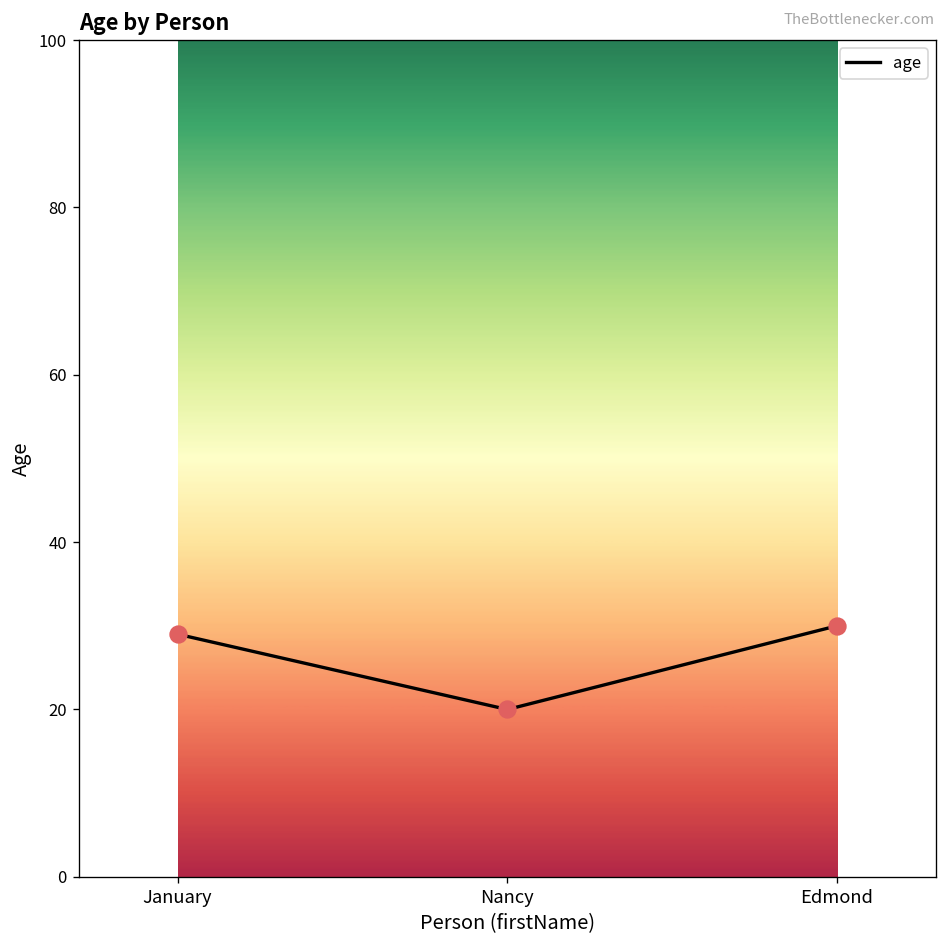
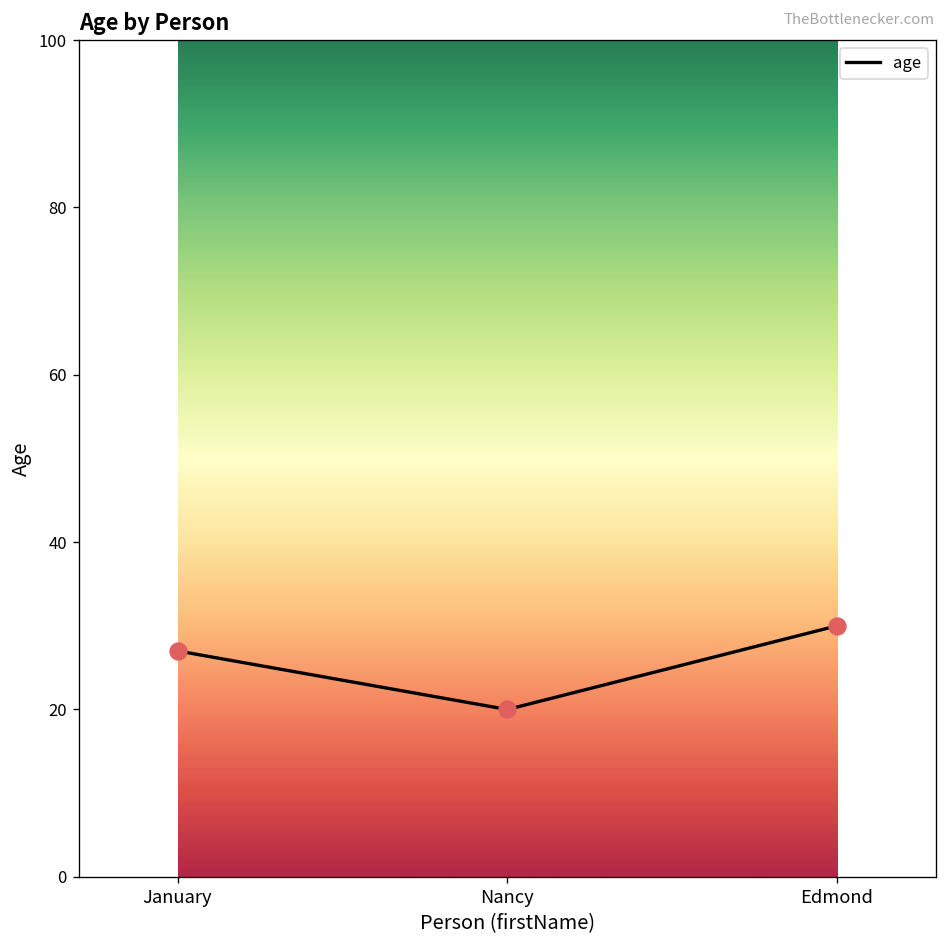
January: 29 -> 27
